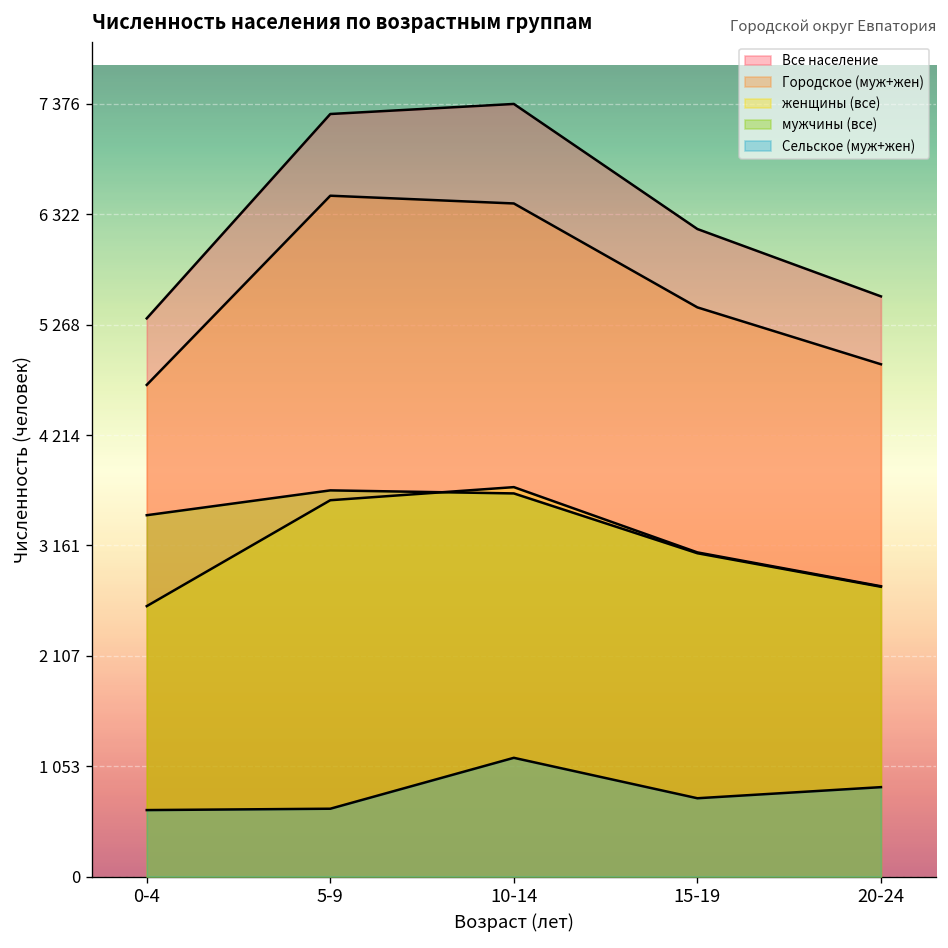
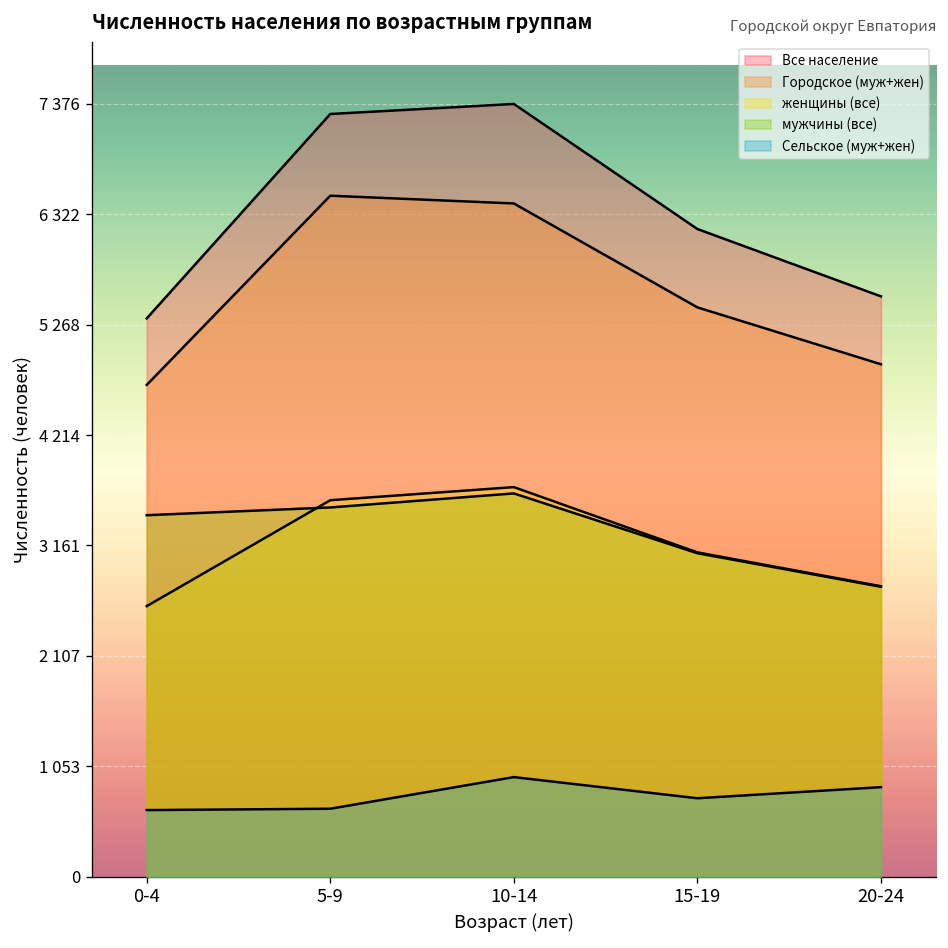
мужчины (все), 5-9: 3700 -> 3500
Сельское (муж+жен), 10-14: 1100 -> 1000
